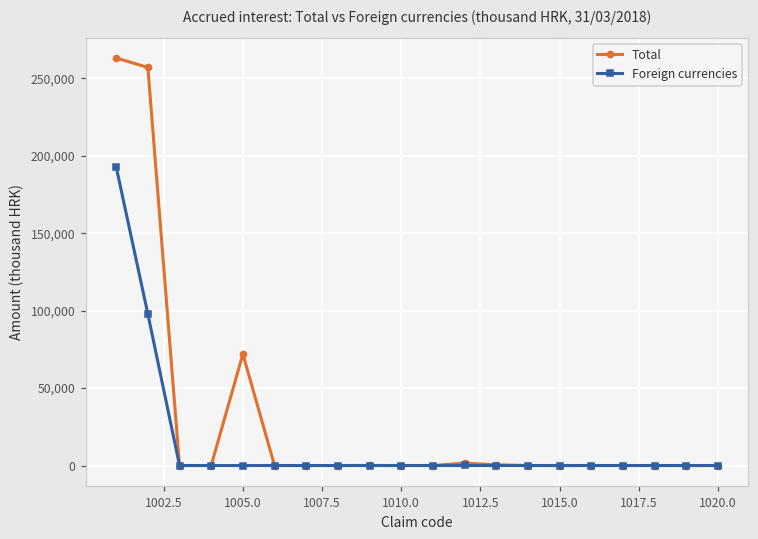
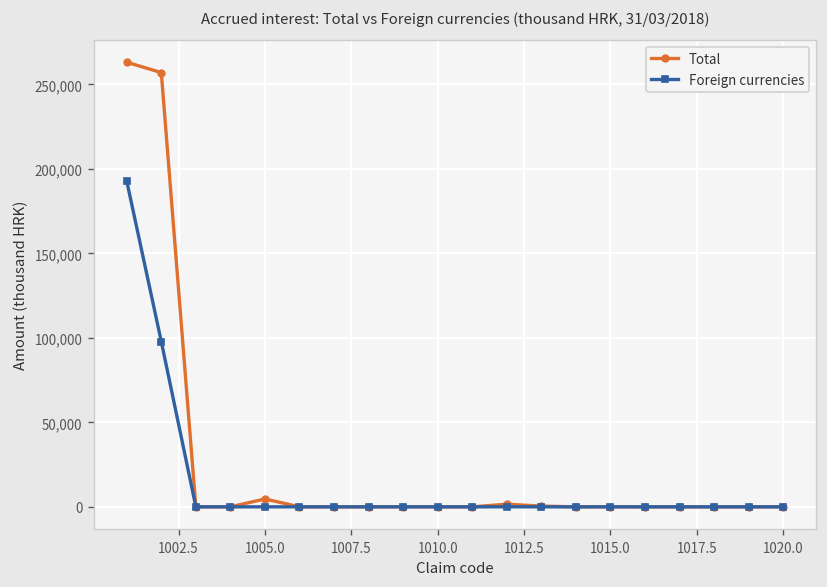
Total, 1005.0: 72,000 -> 5,000
